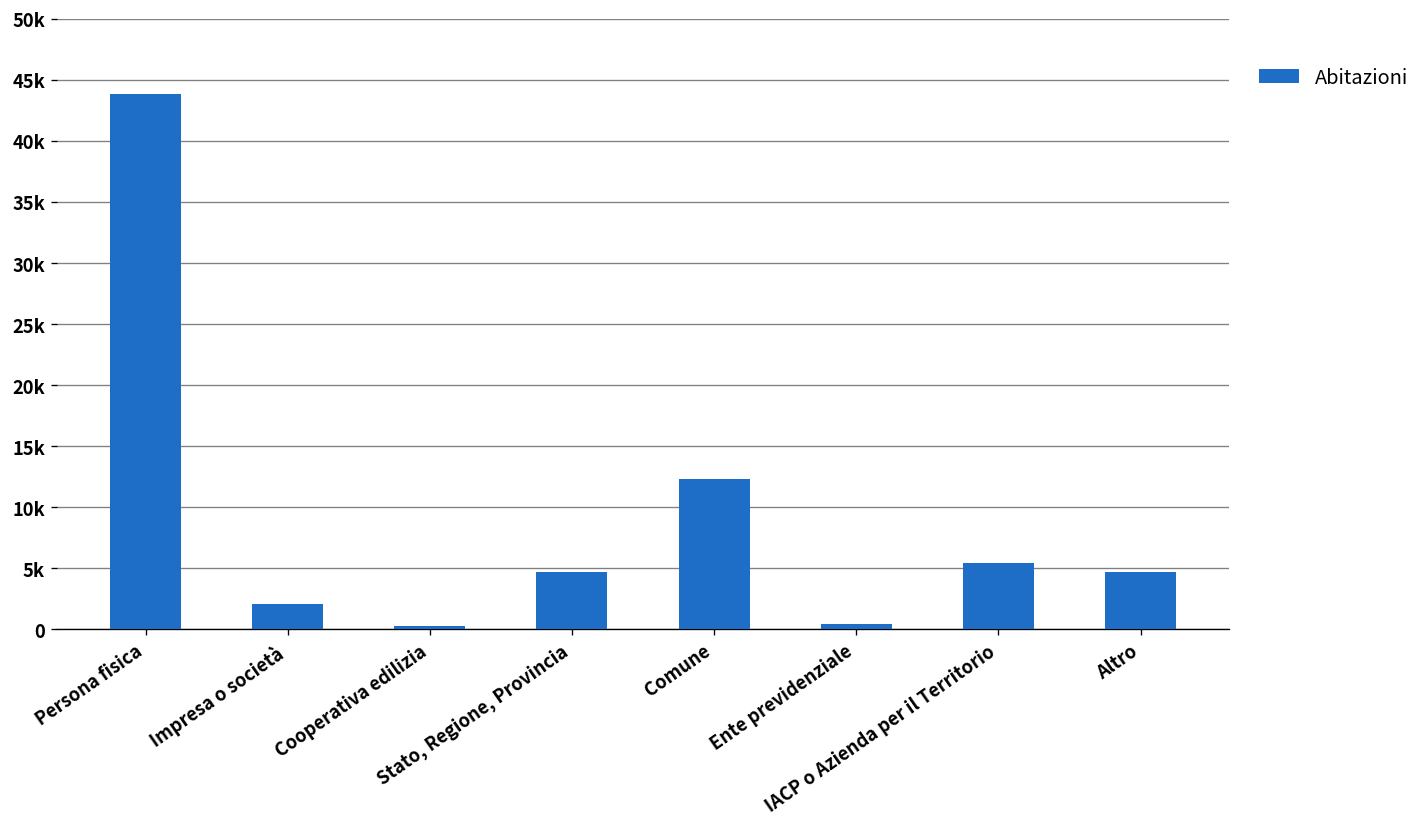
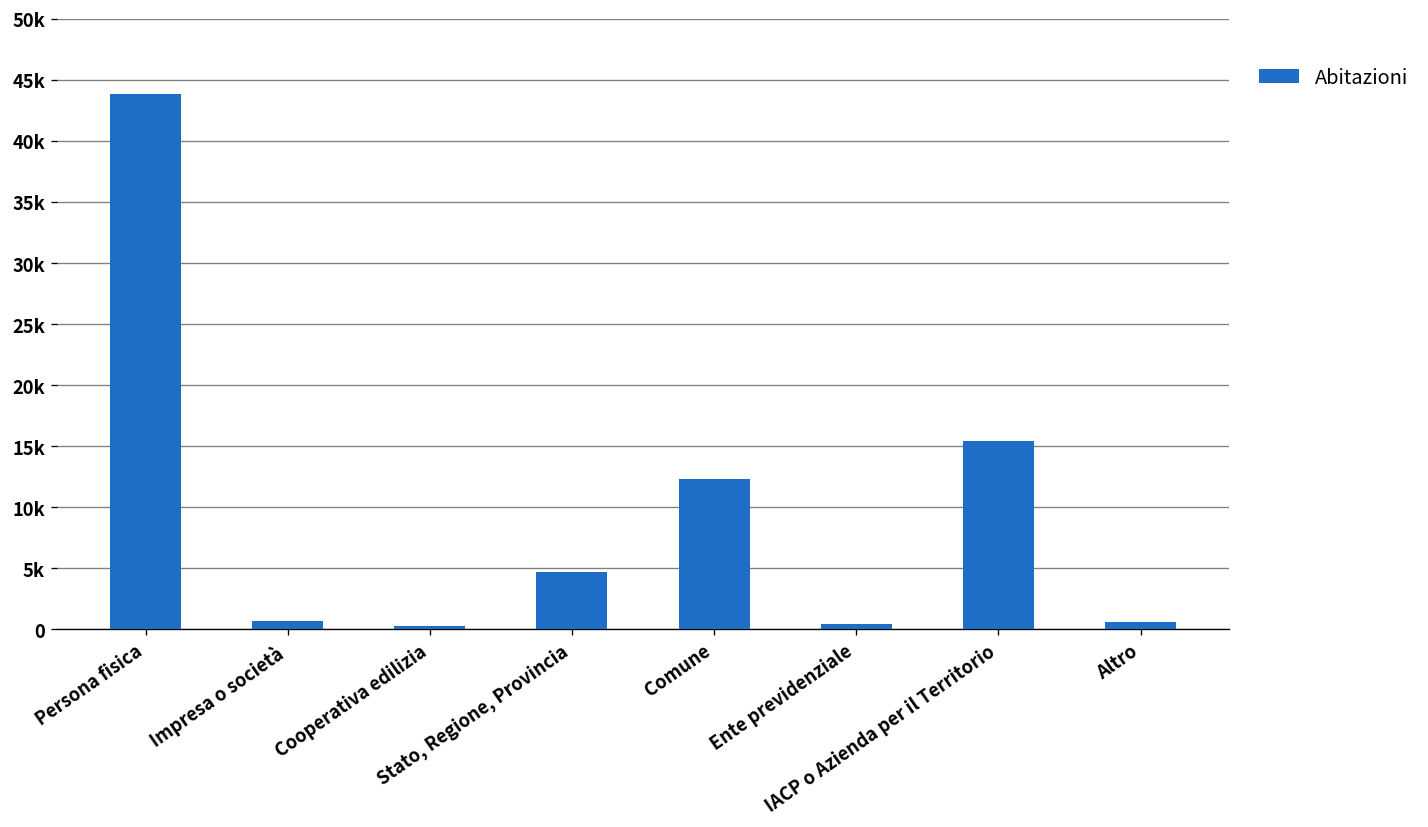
Impresa o società: 2100 -> 700
IACP o Azienda per il Territorio: 5400 -> 15500
Altro: 4700 -> 600
